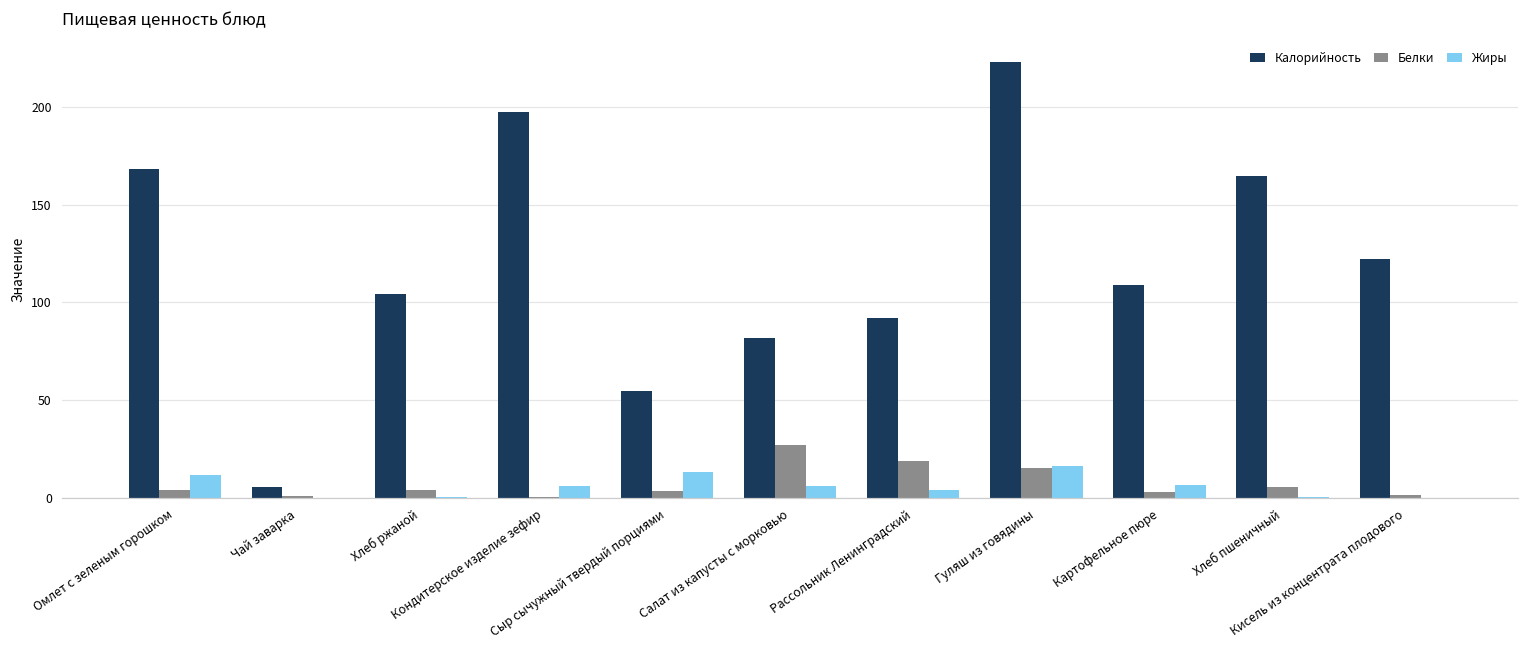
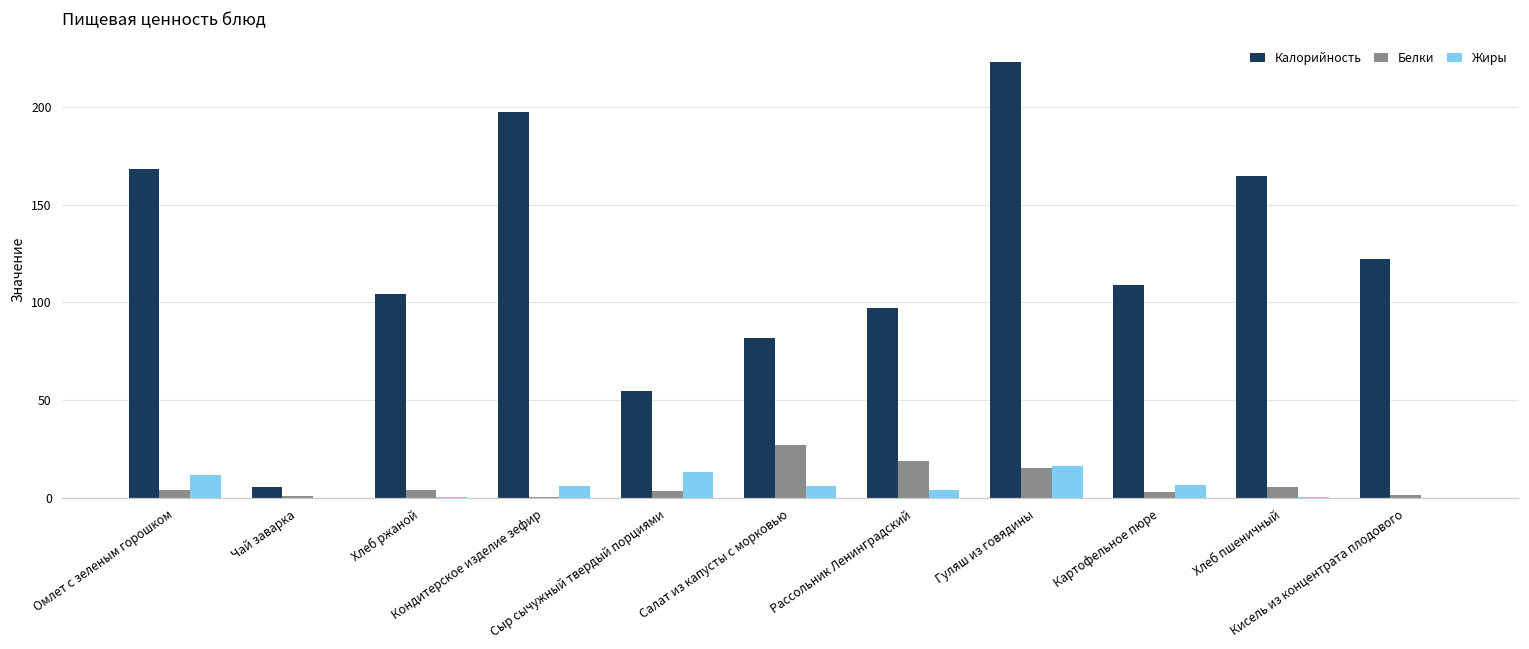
Калорийность, Рассольник Ленинградский: 92 -> 97
